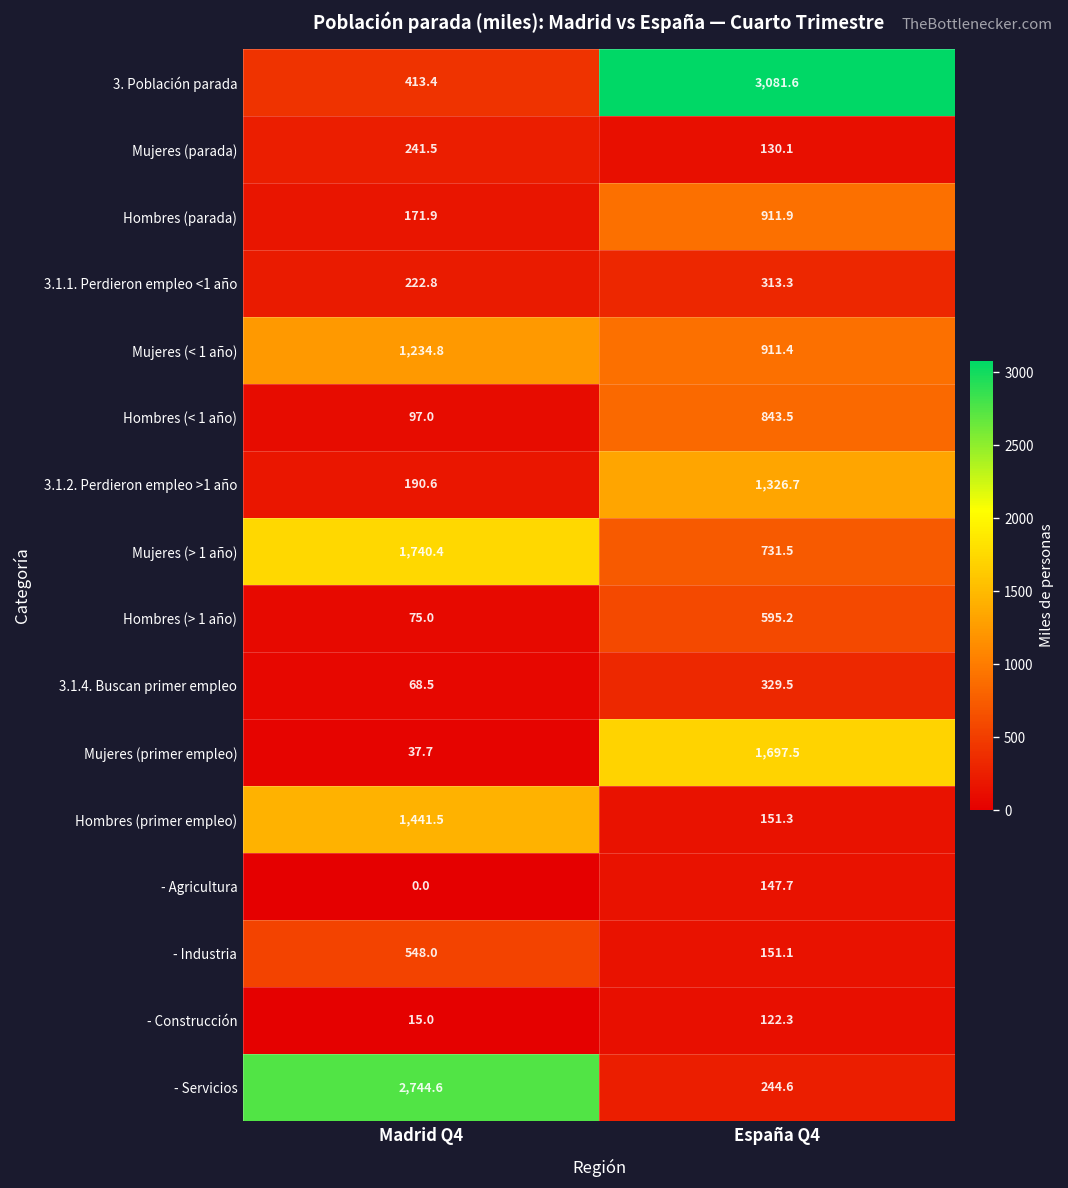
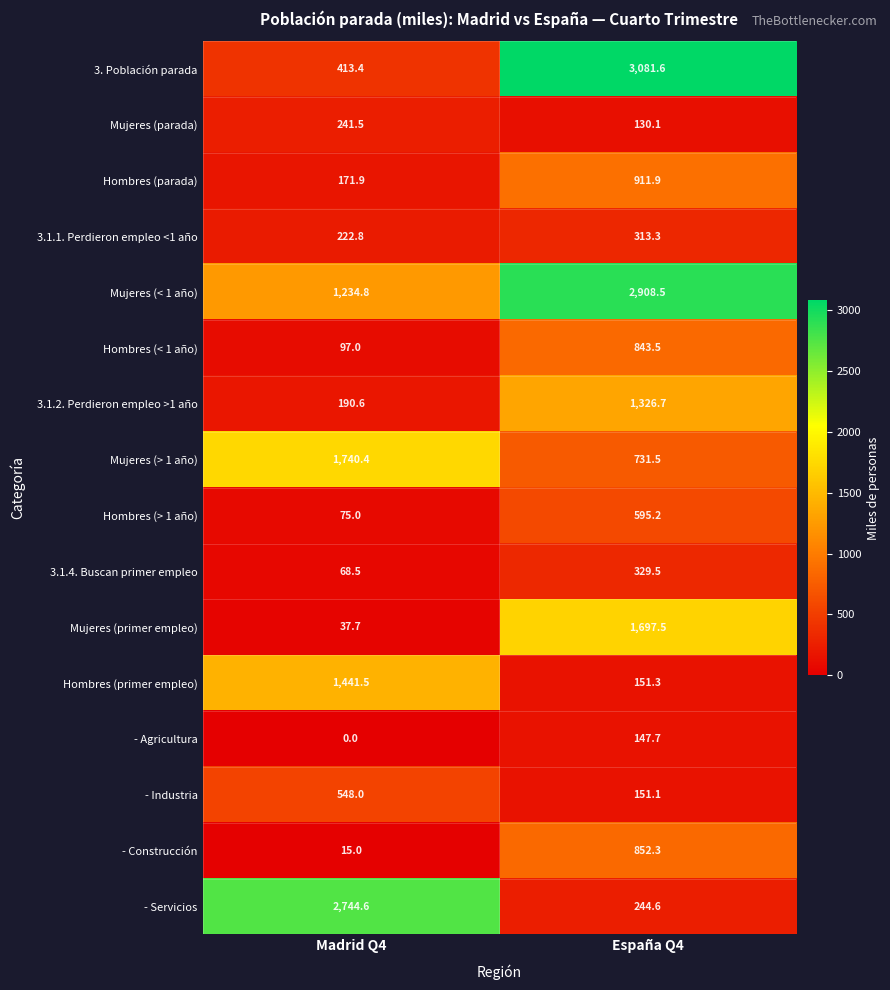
Mujeres (< 1 año), España Q4: 911.4 -> 2,908.5
- Construcción, España Q4: 122.3 -> 852.3
